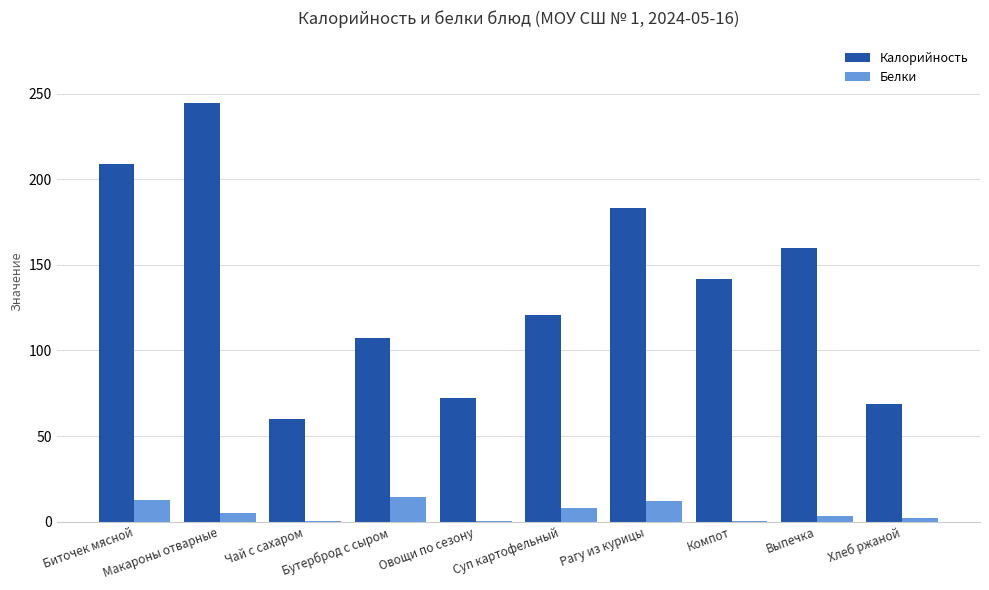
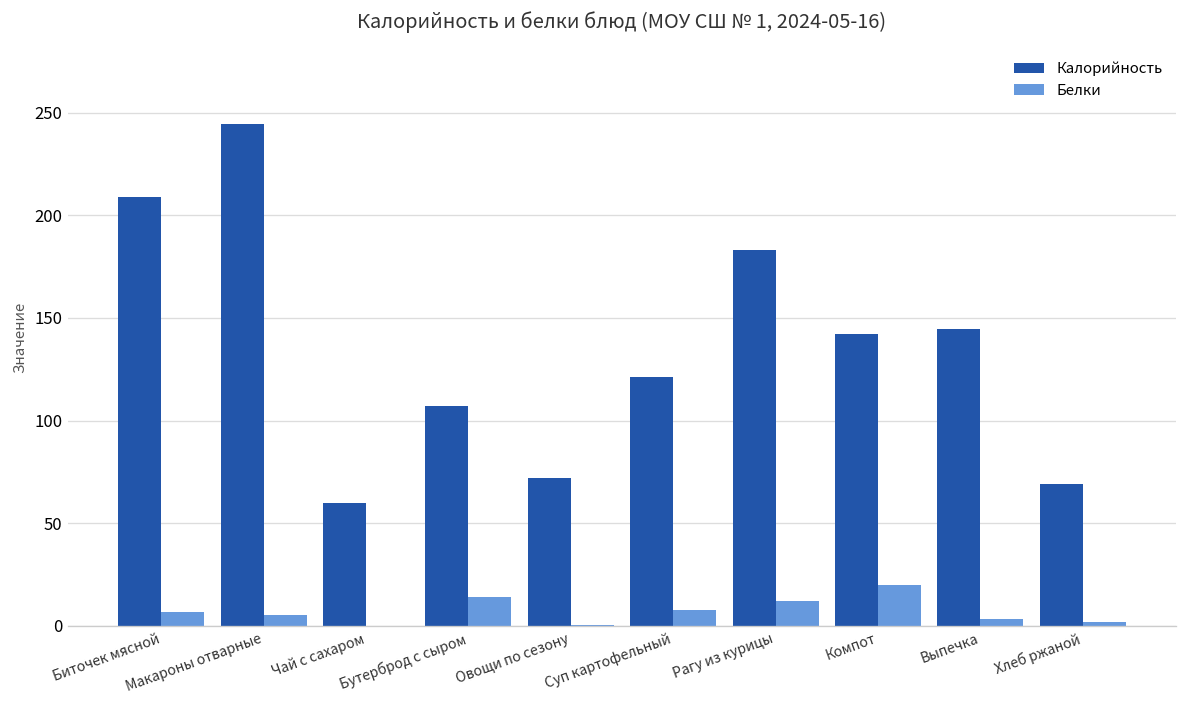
Белки, Биточек мясной: 13 -> 7
Белки, Компот: 0 -> 20
Калорийность, Выпечка: 160 -> 144
